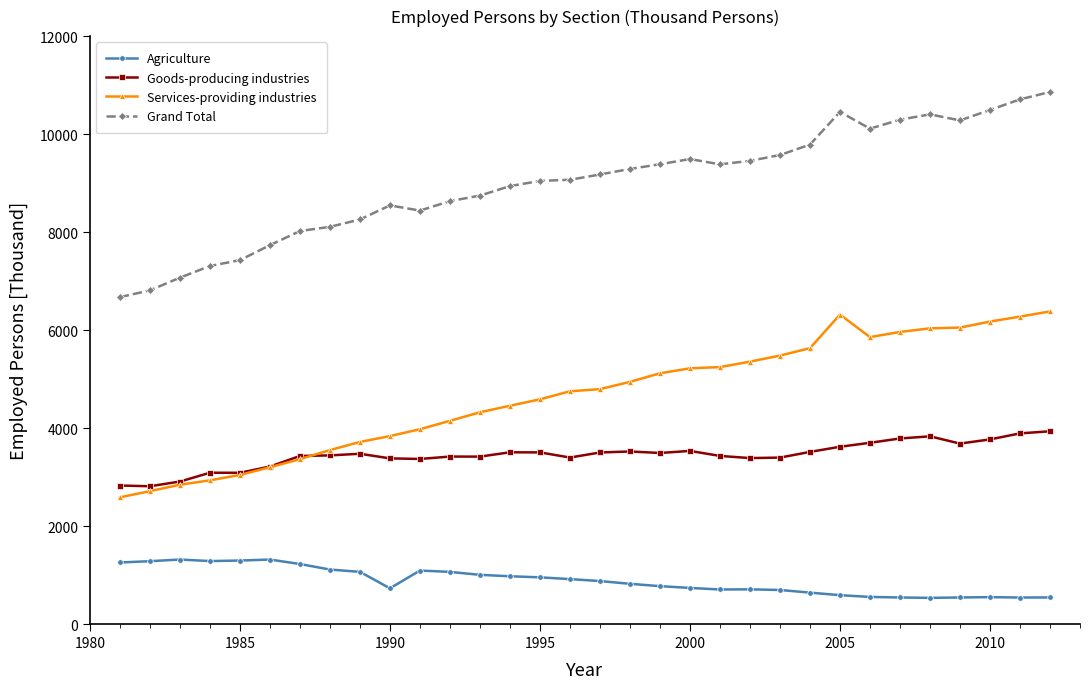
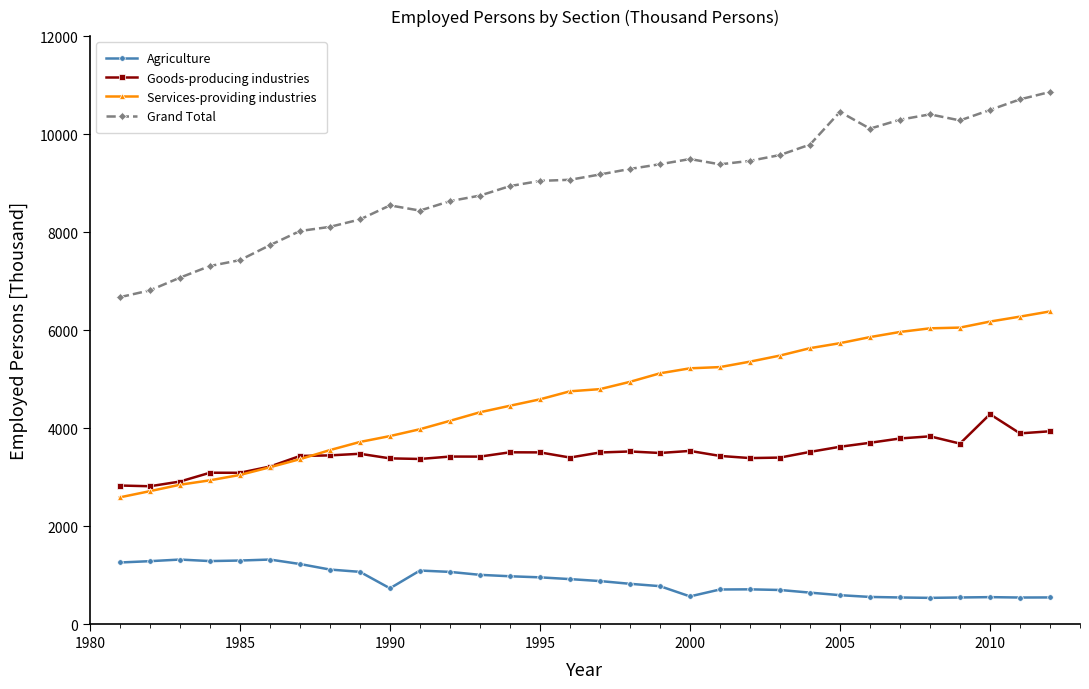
Agriculture, 2000: 700 -> 600
Services-providing industries, 2005: 6300 -> 5700
Goods-producing industries, 2010: 3800 -> 4300
